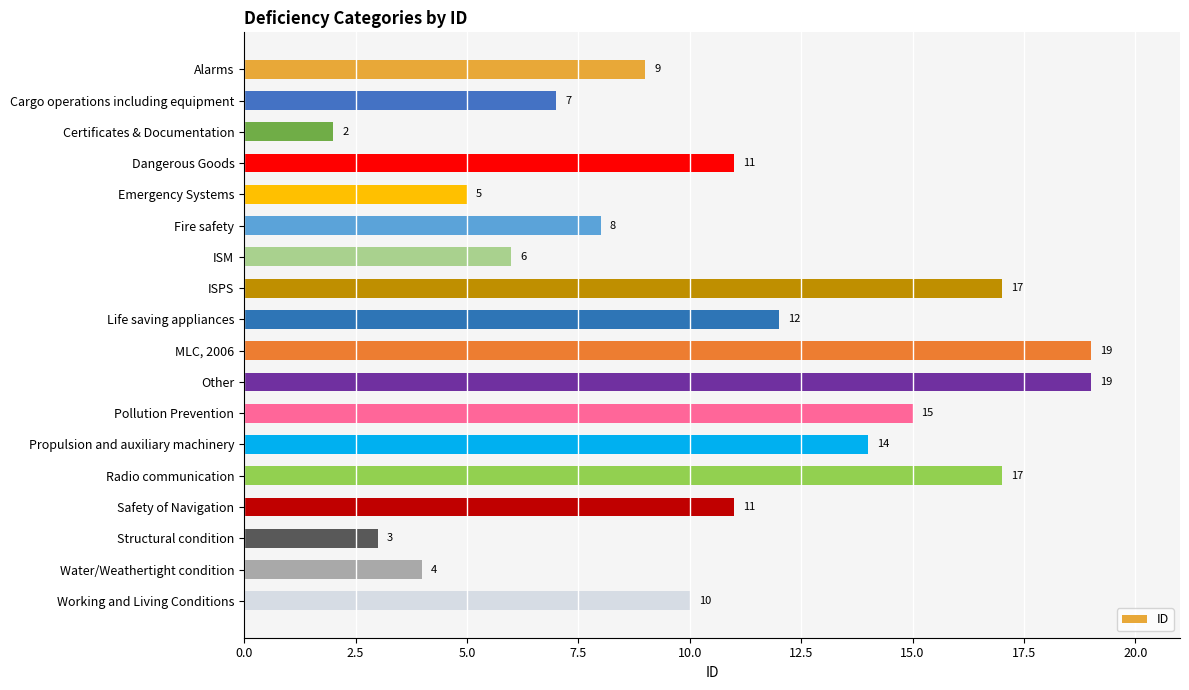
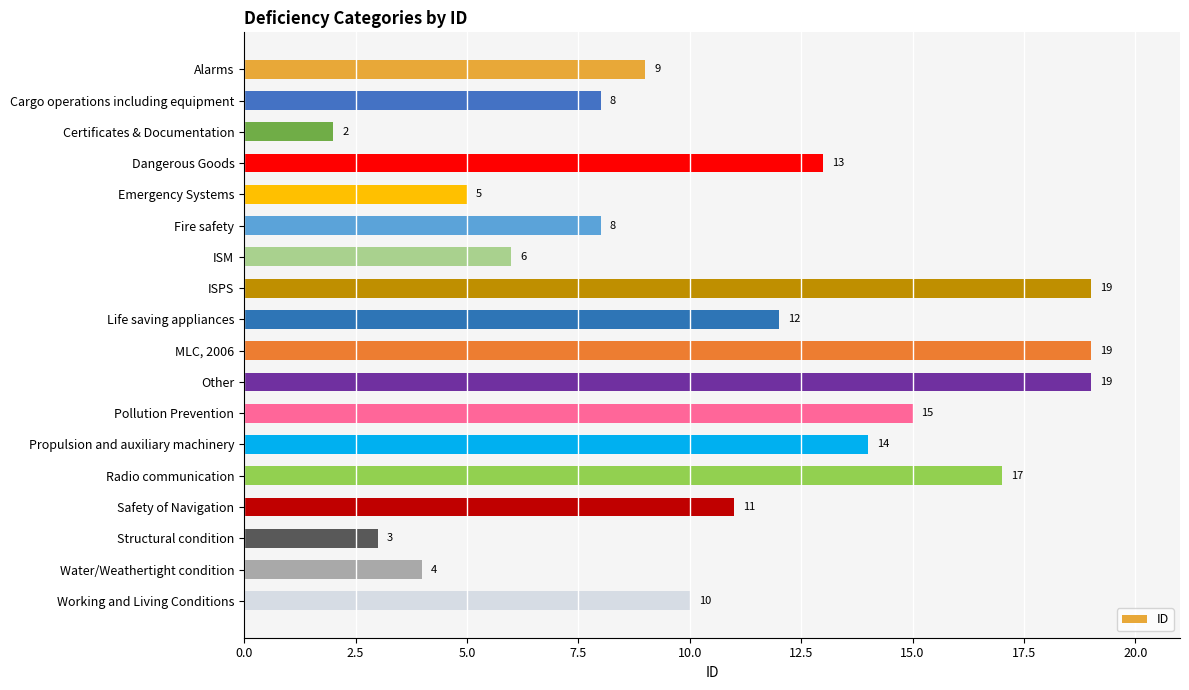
Cargo operations including equipment: 7 -> 8
Dangerous Goods: 11 -> 13
ISPS: 17 -> 19
